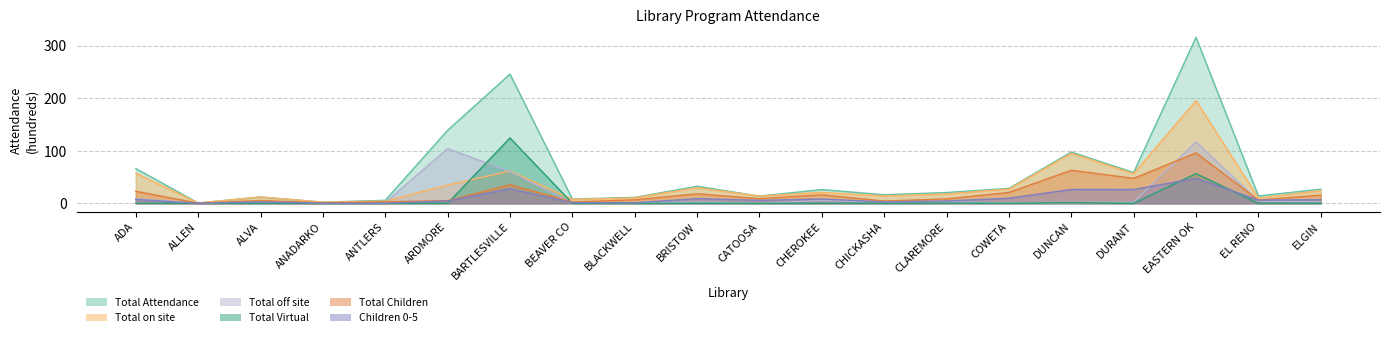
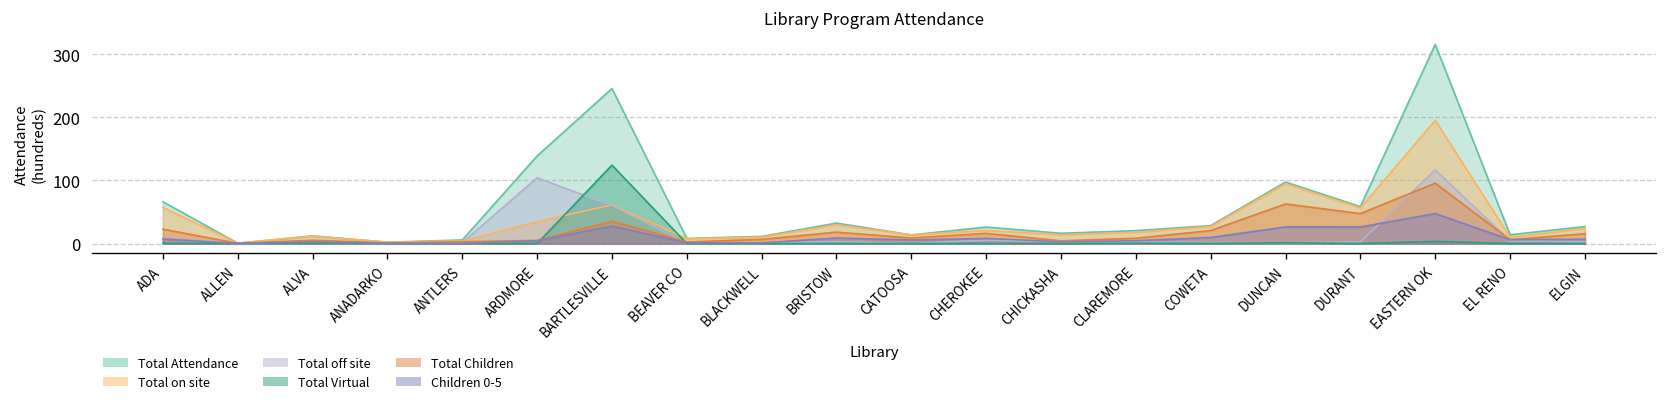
Total Virtual, EASTERN OK: 60 -> 0
